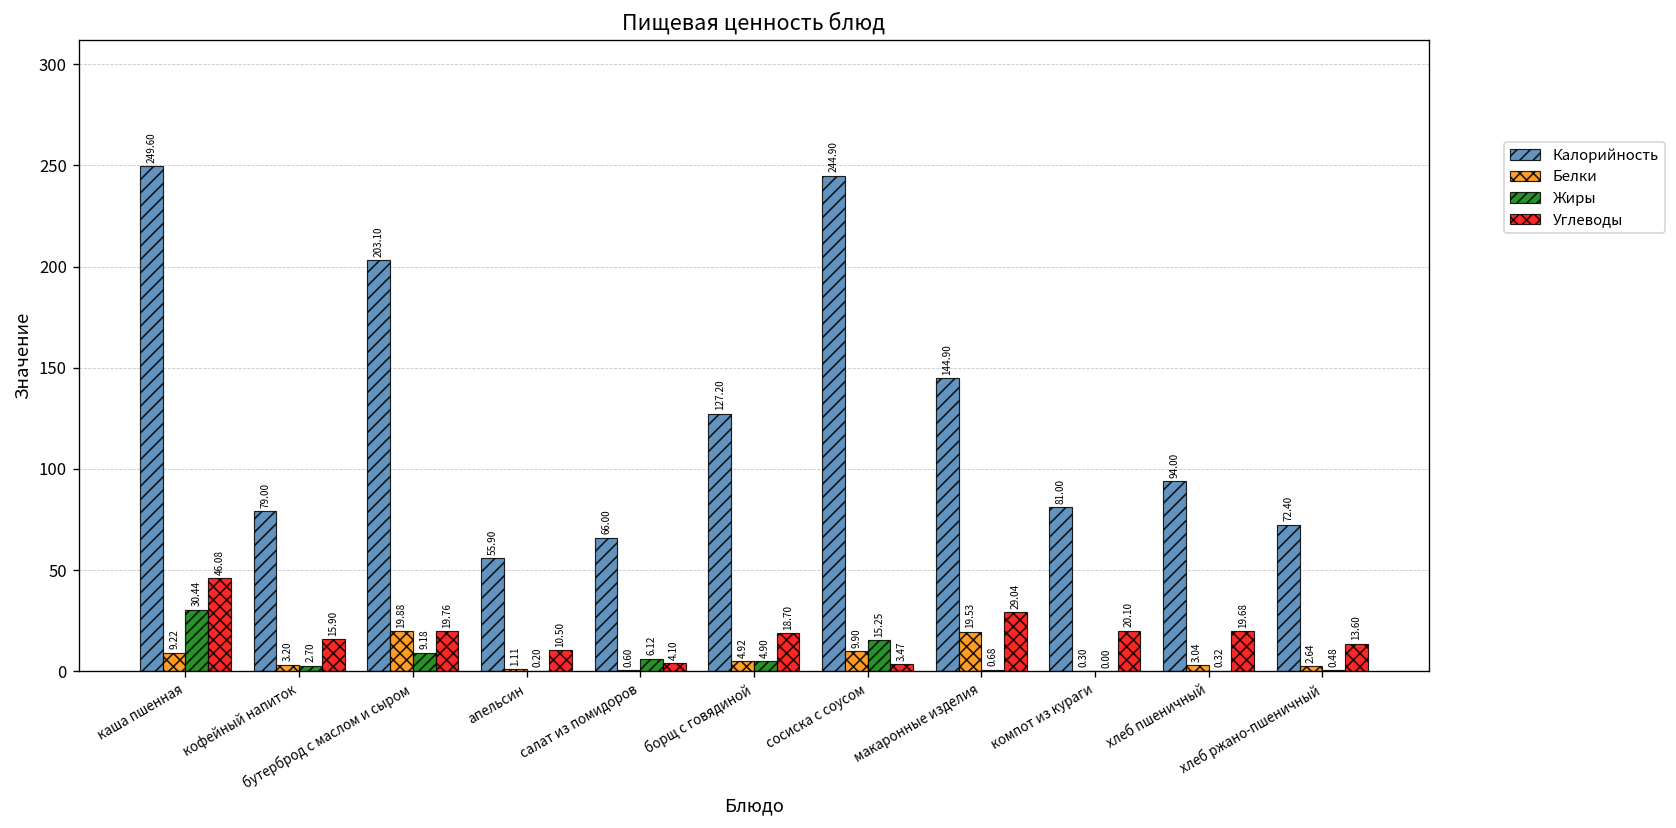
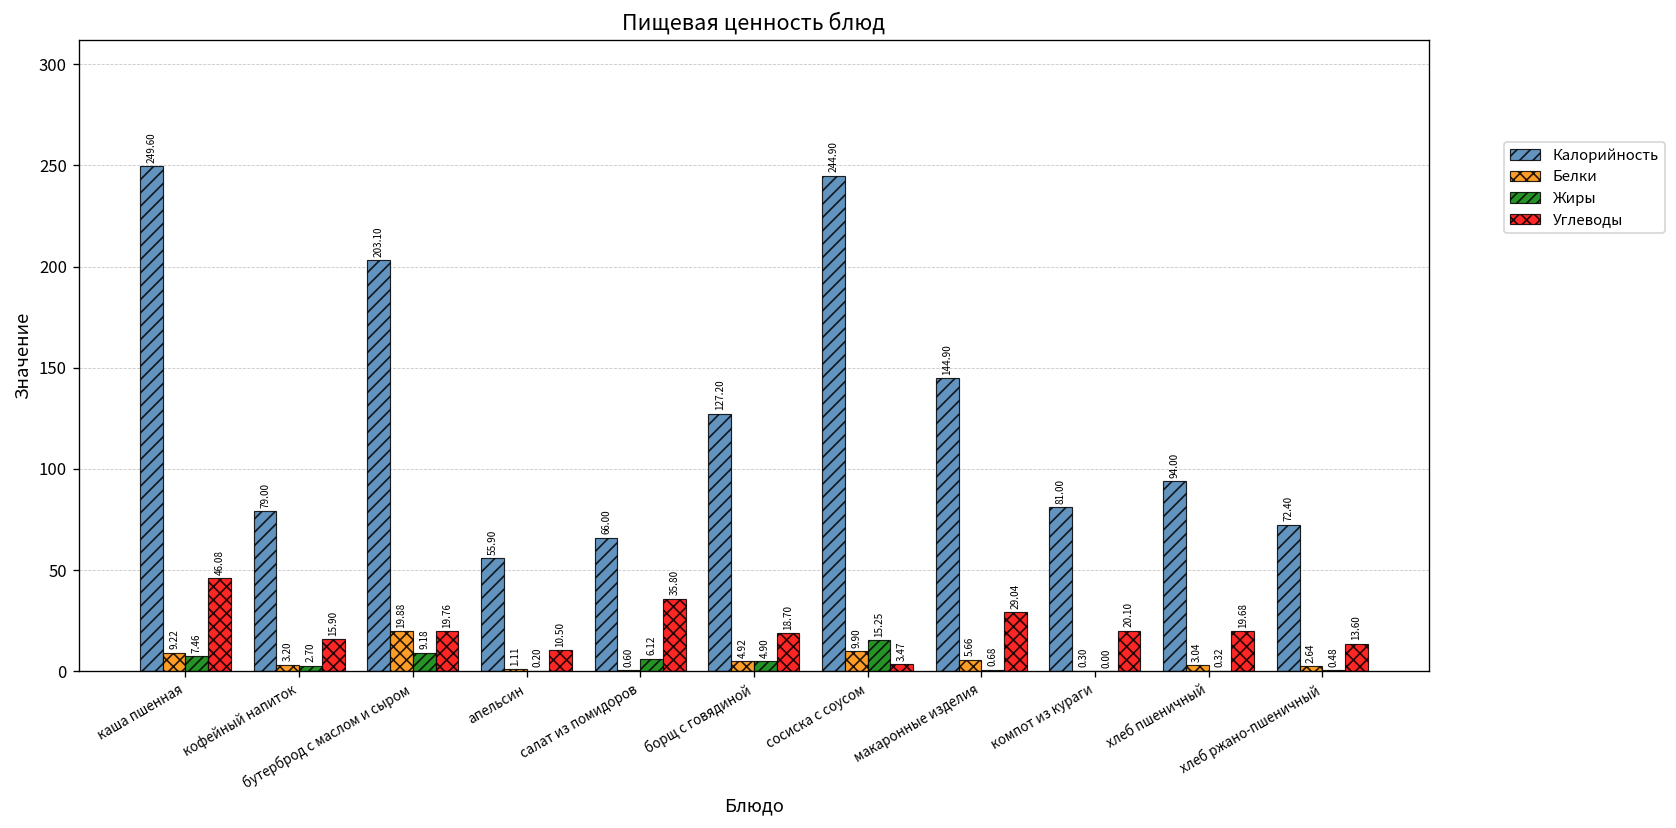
Жиры, каша пшенная: 30.44 -> 7.46
Углеводы, салат из помидоров: 4.10 -> 35.80
Белки, макаронные изделия: 19.53 -> 5.66
